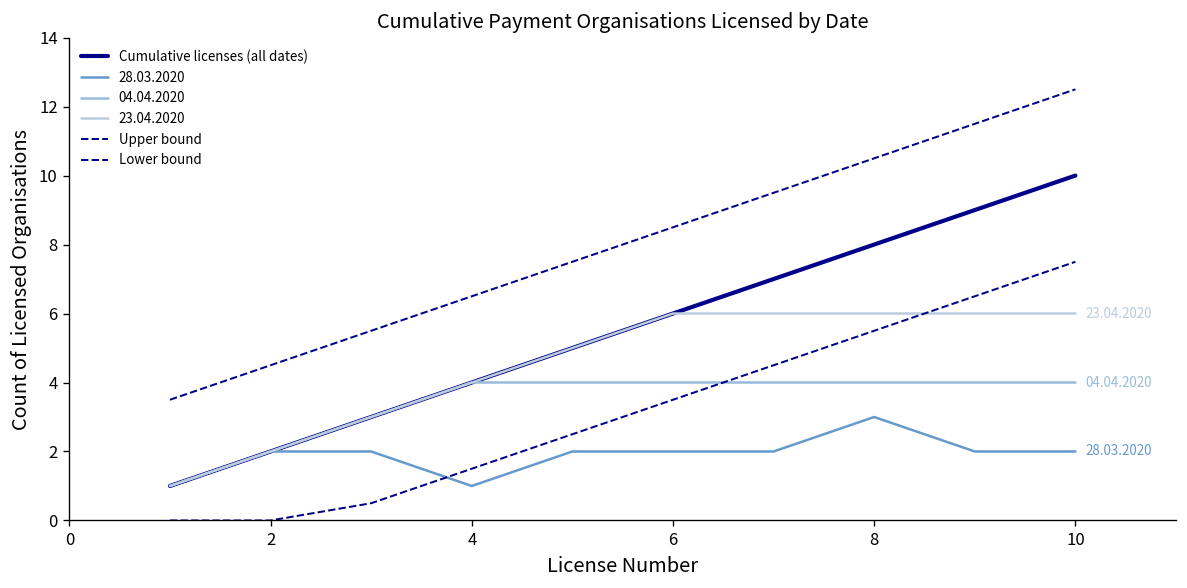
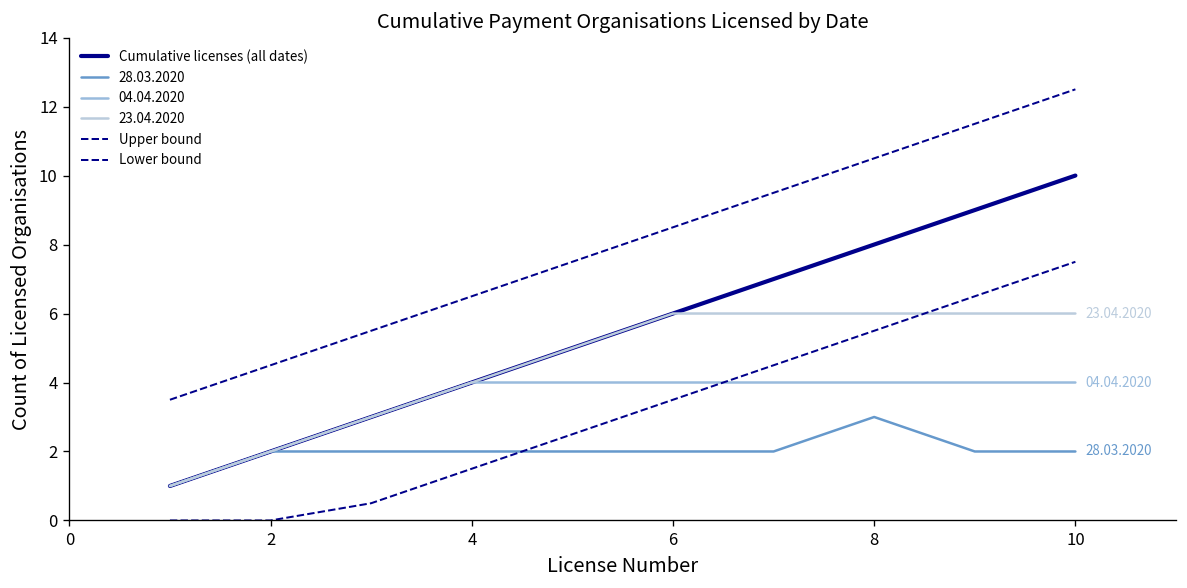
28.03.2020, 4: 1 -> 2
